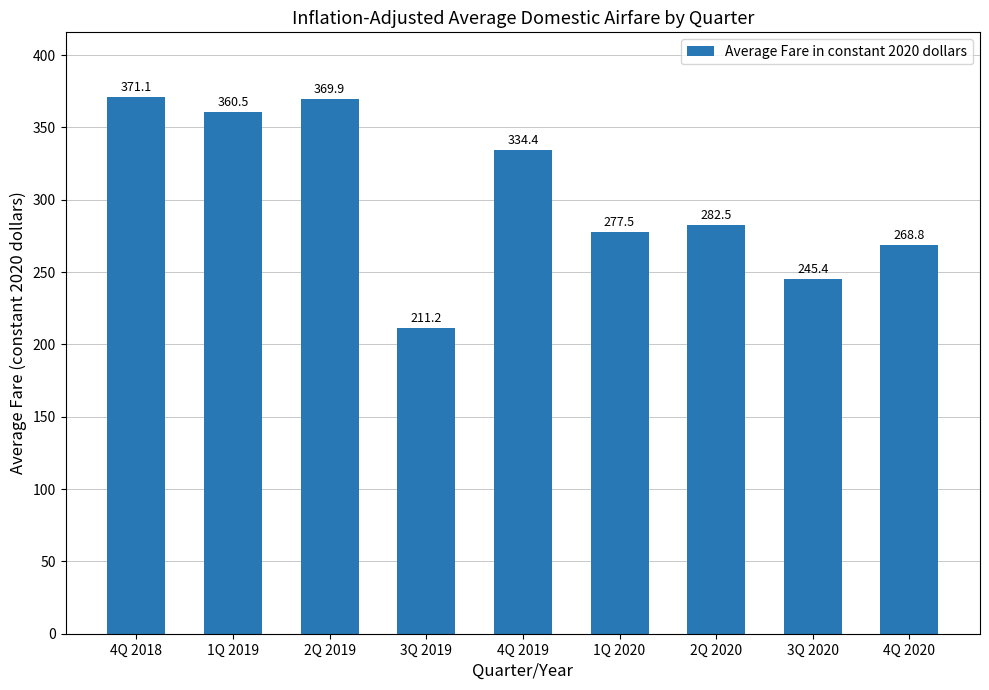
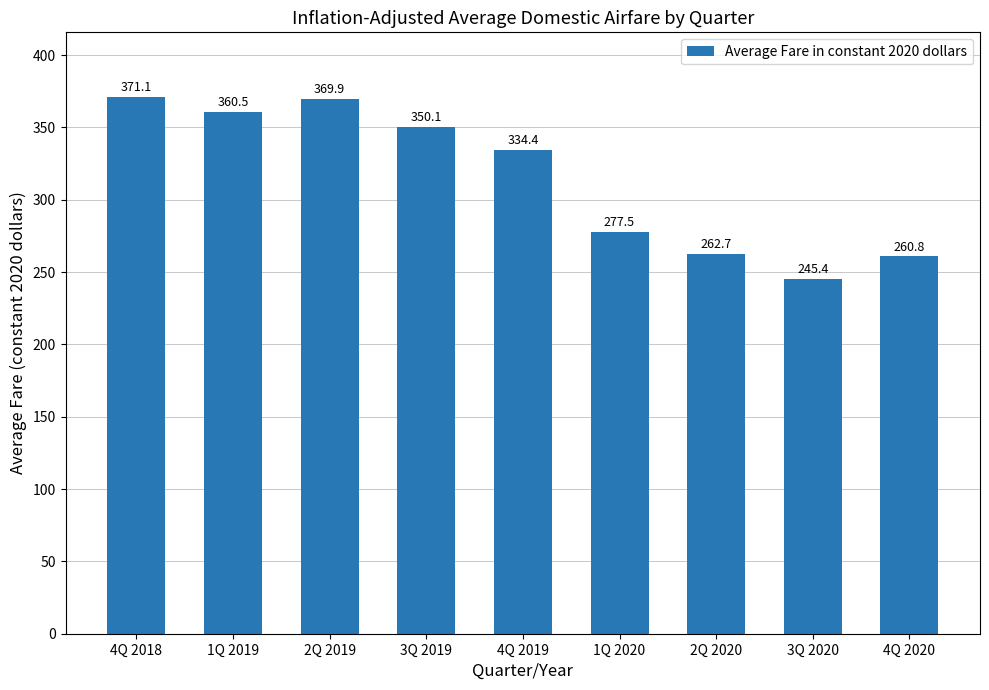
3Q 2019: 211.2 -> 350.1
2Q 2020: 282.5 -> 262.7
4Q 2020: 268.8 -> 260.8
